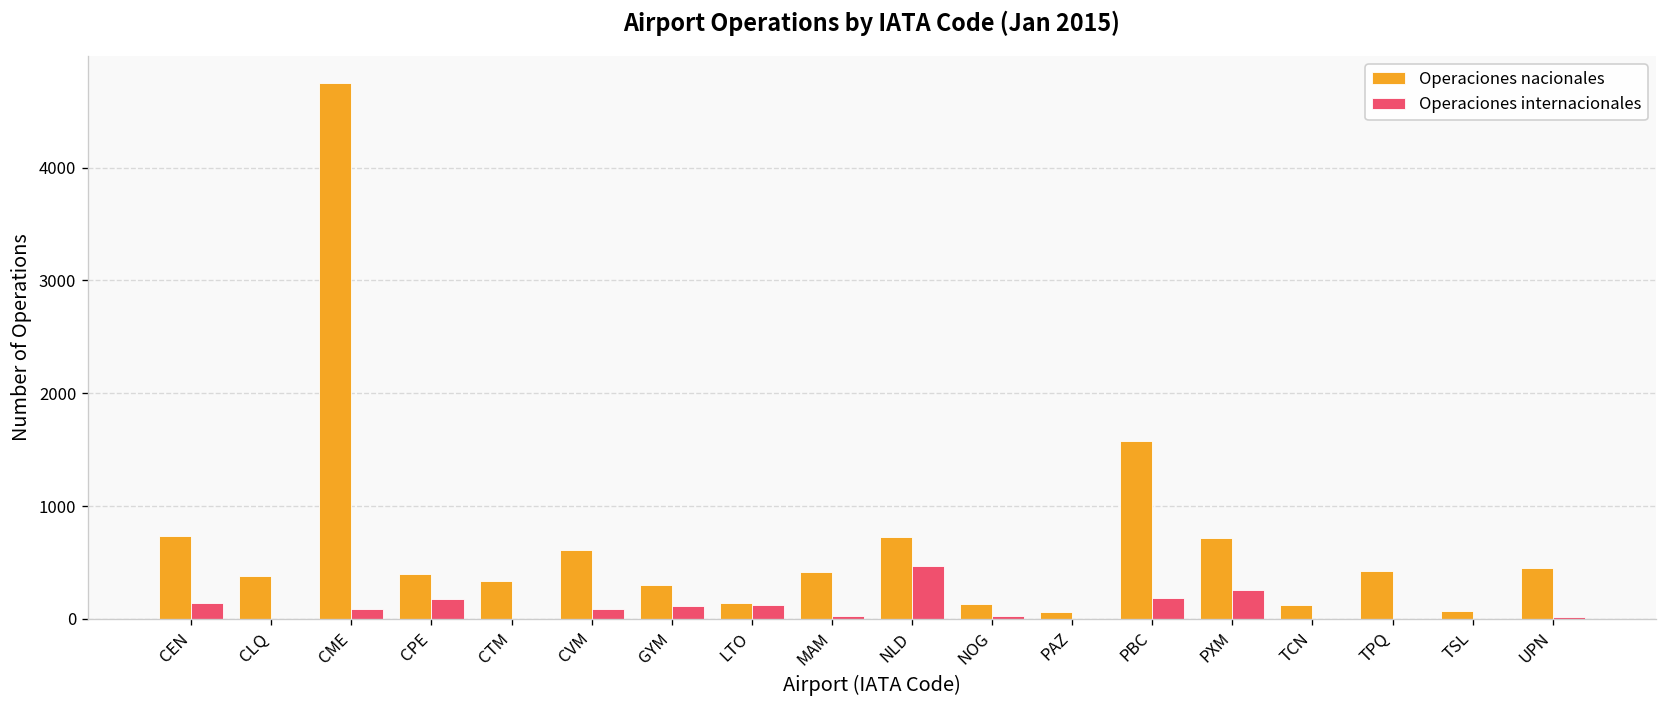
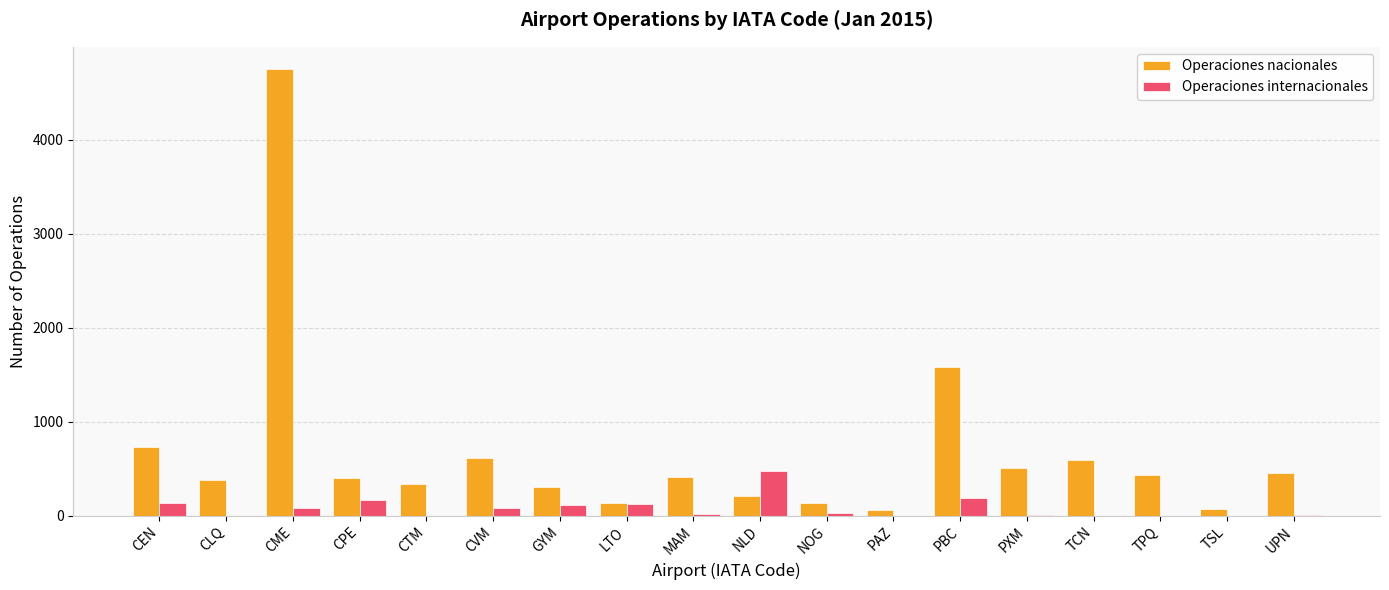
Operaciones nacionales, NLD: 700 -> 200
Operaciones nacionales, PXM: 700 -> 500
Operaciones internacionales, PXM: 300 -> 0
Operaciones nacionales, TCN: 100 -> 600
